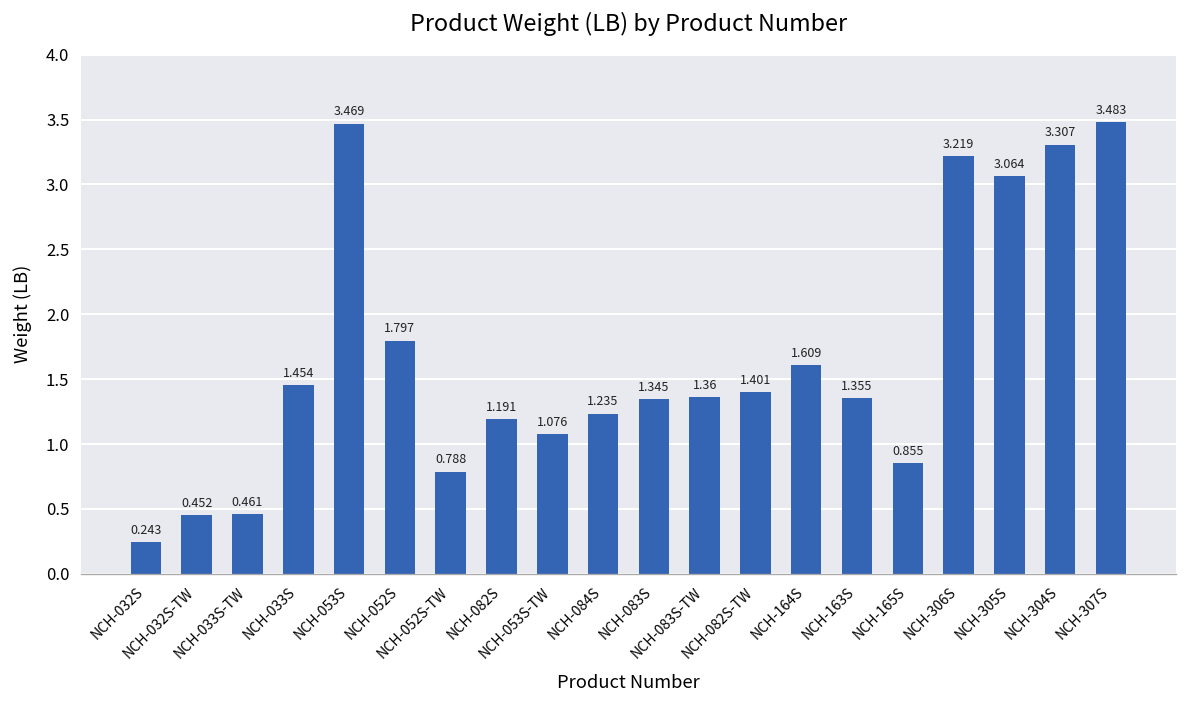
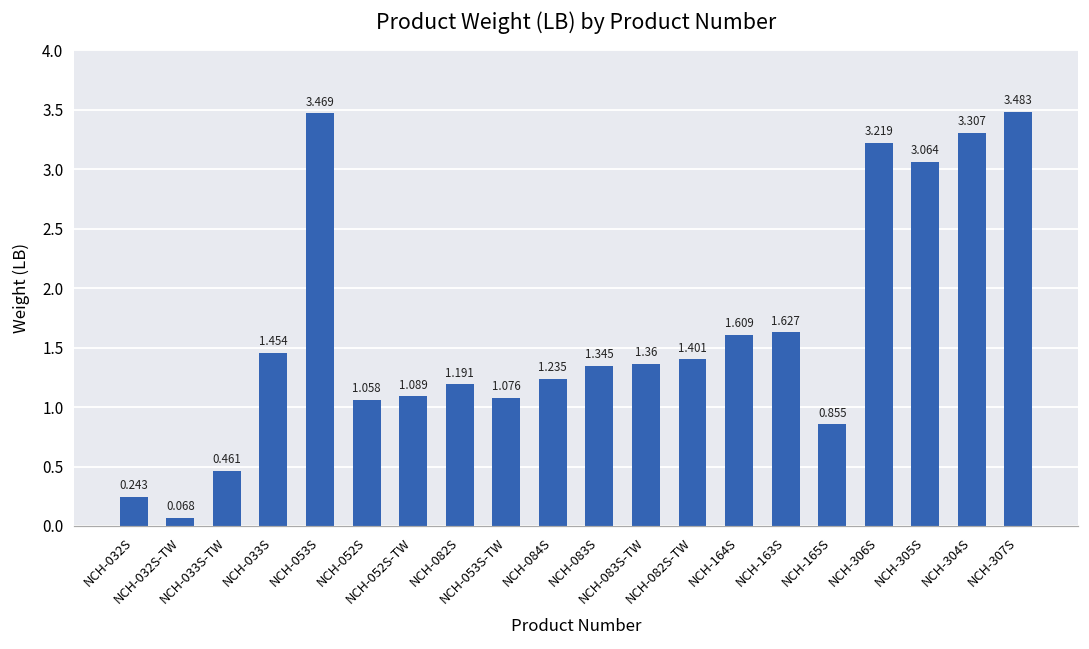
NCH-032S-TW: 0.452 -> 0.068
NCH-052S: 1.797 -> 1.058
NCH-052S-TW: 0.788 -> 1.089
NCH-163S: 1.355 -> 1.627
